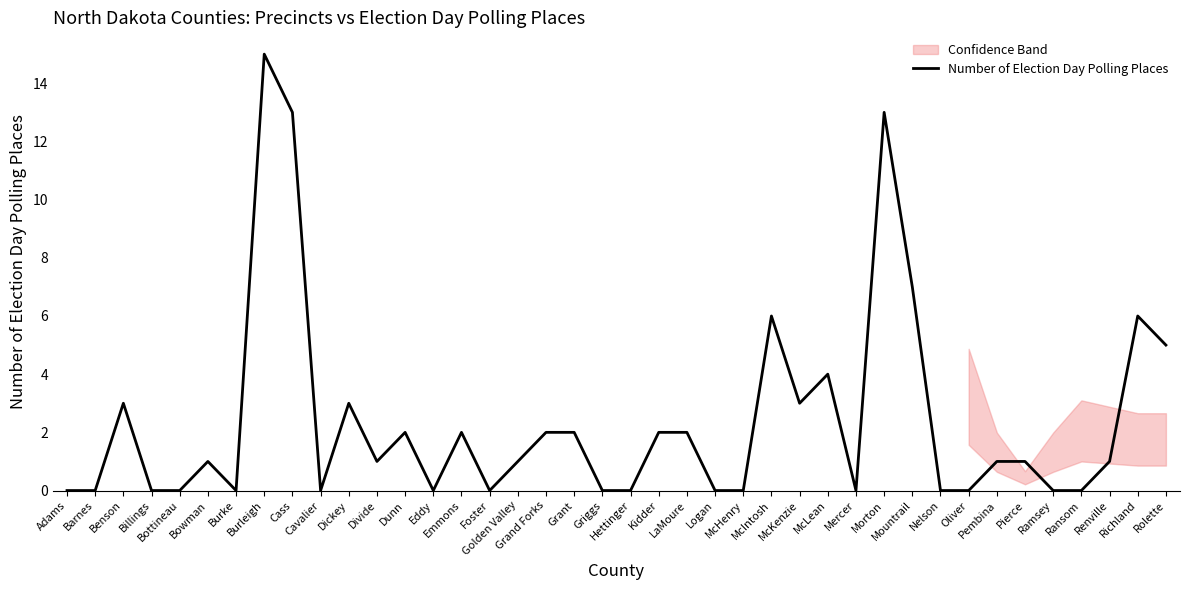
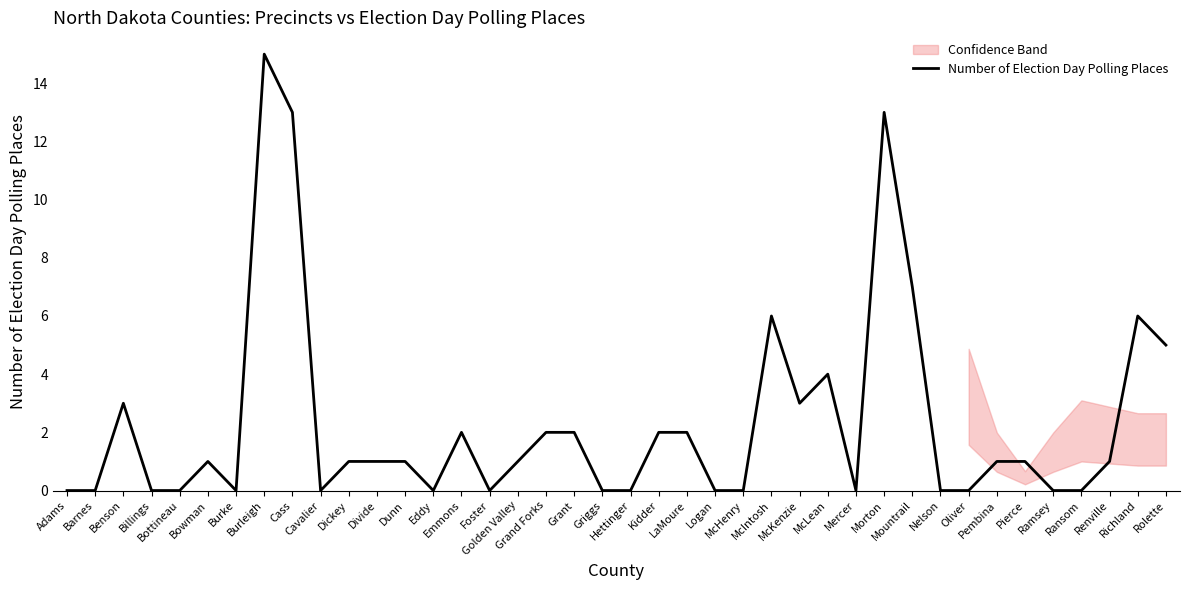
Number of Election Day Polling Places, Dickey: 3 -> 1
Number of Election Day Polling Places, Dunn: 2 -> 1
